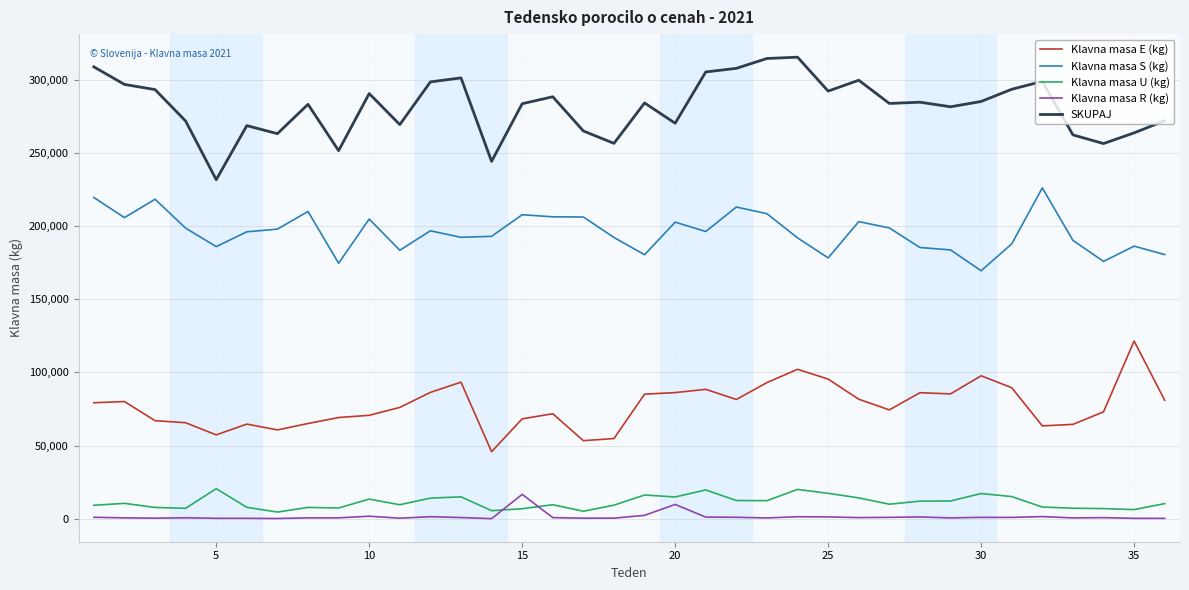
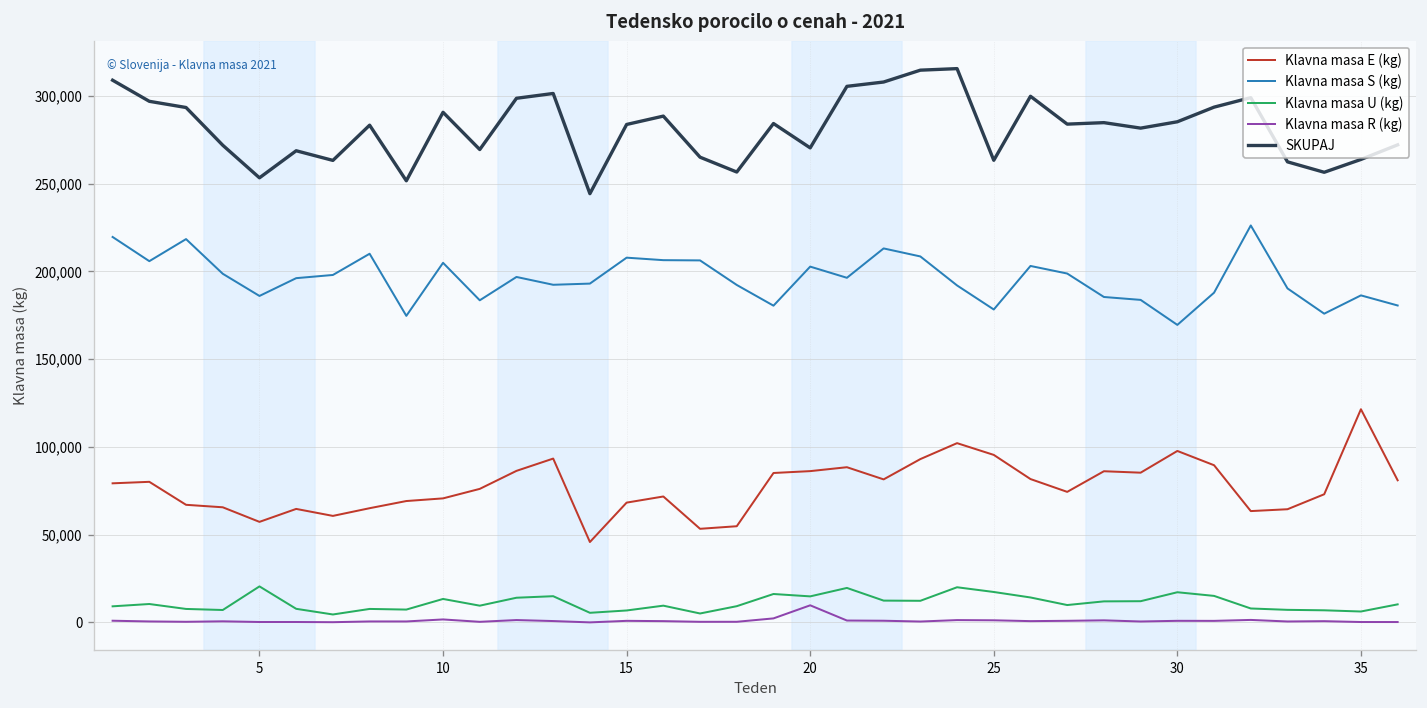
SKUPAJ, 5: 232,000 -> 253,000
Klavna masa R (kg), 15: 17,000 -> 1,000
SKUPAJ, 25: 292,000 -> 263,000
